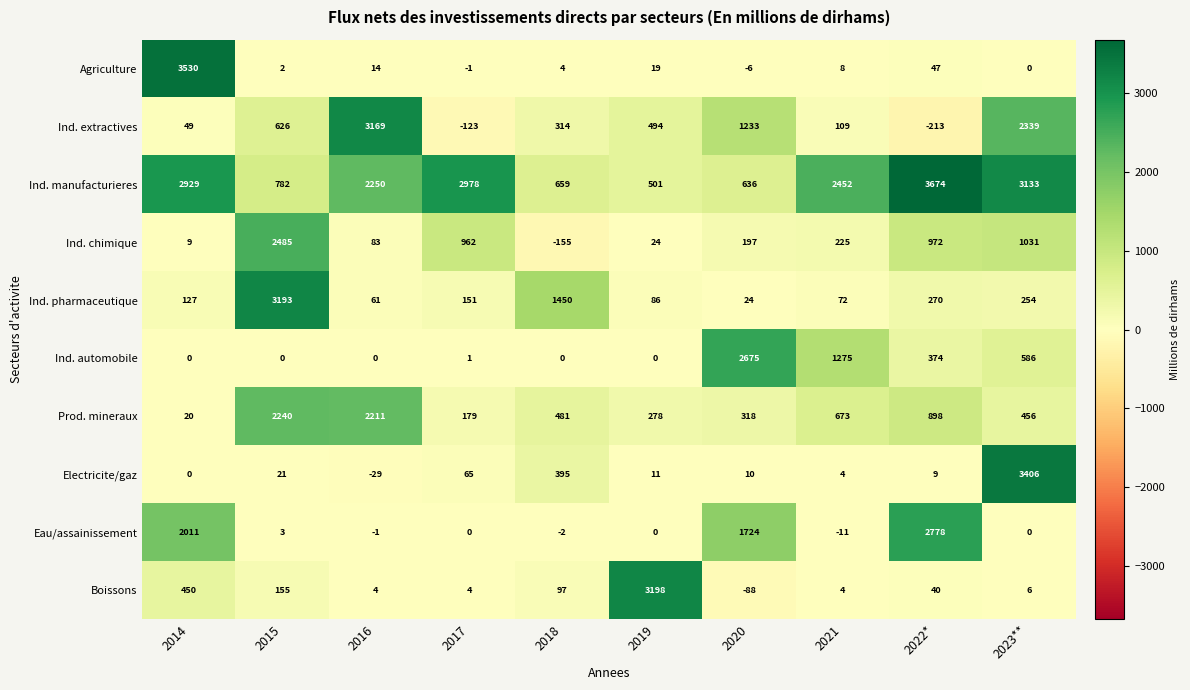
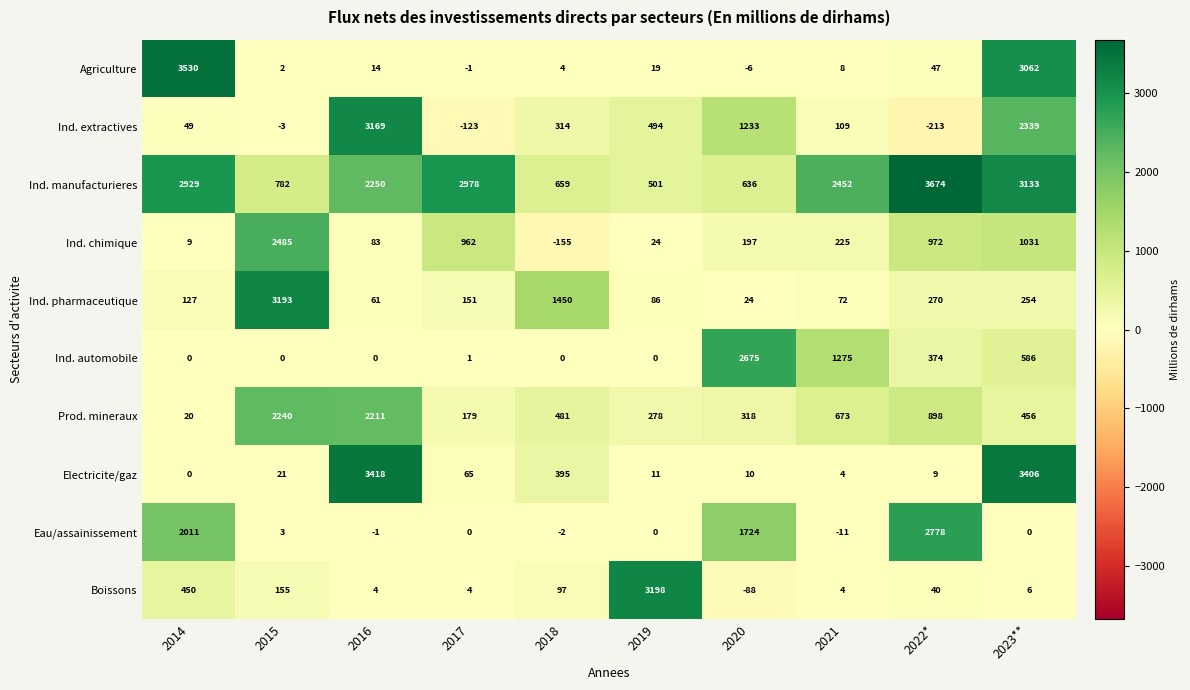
Agriculture, 2023**: 0 -> 3062
Ind. extractives, 2015: 626 -> -3
Electricite/gaz, 2016: -29 -> 3418
